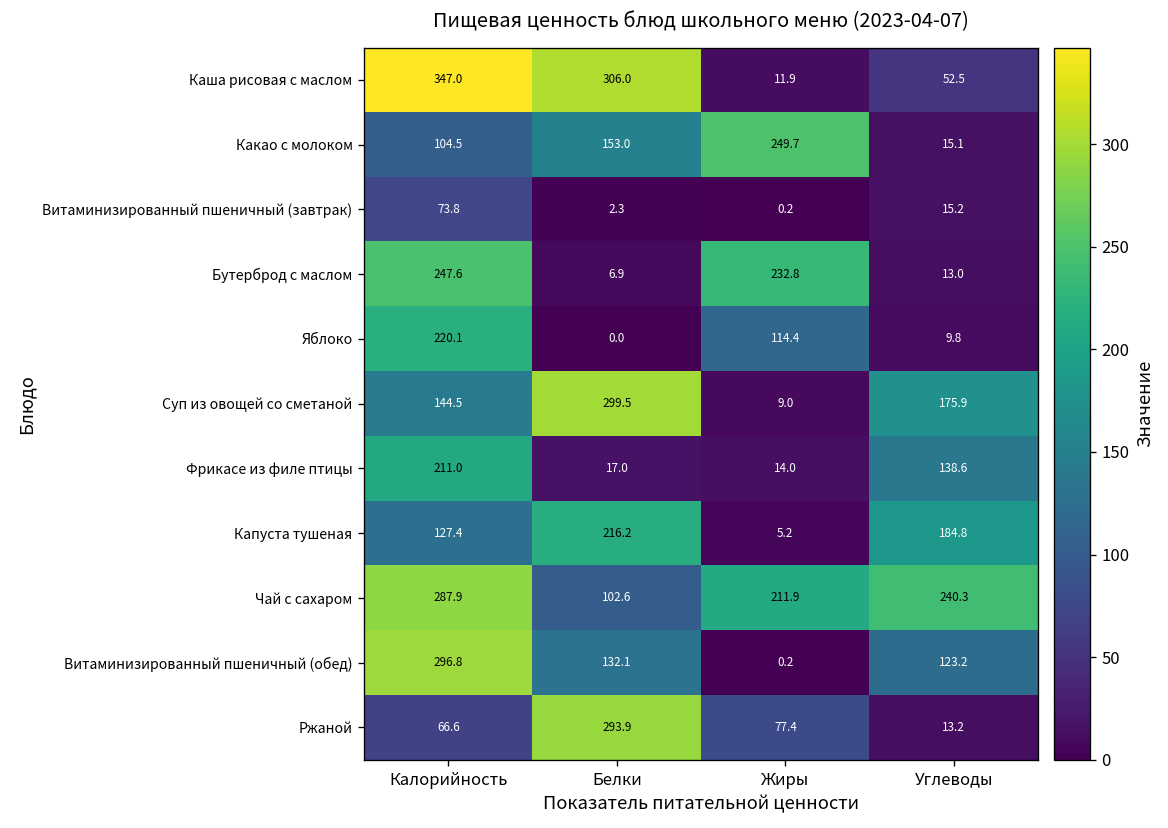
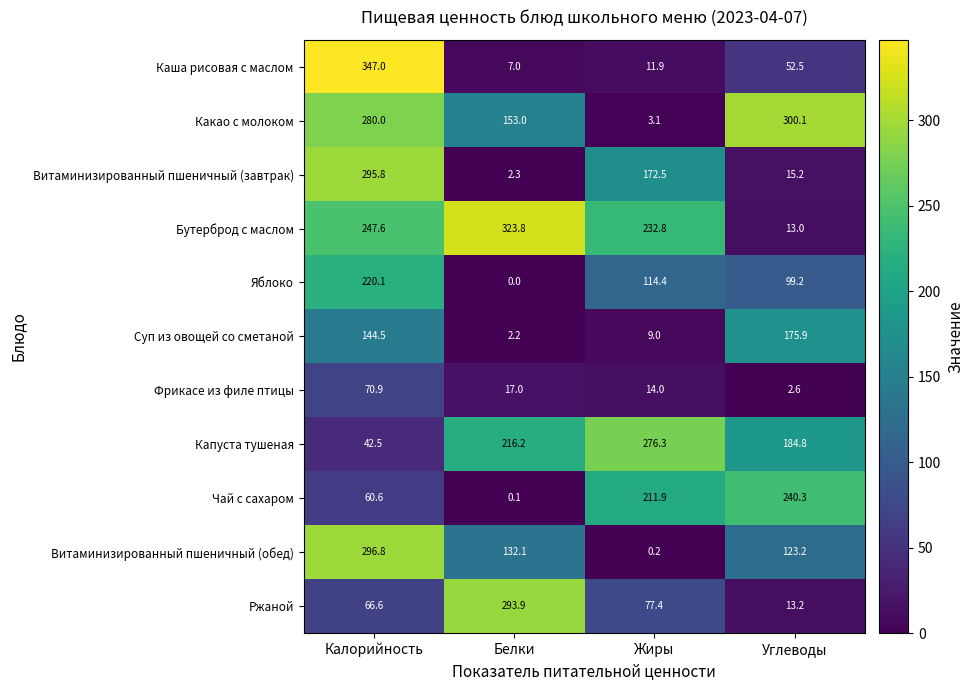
Каша рисовая с маслом, Белки: 306.0 -> 7.0
Какао с молоком, Калорийность: 104.5 -> 280.0
Какао с молоком, Жиры: 249.7 -> 3.1
Какао с молоком, Углеводы: 15.1 -> 300.1
Витаминизированный пшеничный (завтрак), Калорийность: 73.8 -> 295.8
Витаминизированный пшеничный (завтрак), Жиры: 0.2 -> 172.5
Бутерброд с маслом, Белки: 6.9 -> 323.8
Яблоко, Углеводы: 9.8 -> 99.2
Суп из овощей со сметаной, Белки: 299.5 -> 2.2
Фрикасе из филе птицы, Калорийность: 211.0 -> 70.9
Фрикасе из филе птицы, Углеводы: 138.6 -> 2.6
Капуста тушеная, Калорийность: 127.4 -> 42.5
Капуста тушеная, Жиры: 5.2 -> 276.3
Чай с сахаром, Калорийность: 287.9 -> 60.6
Чай с сахаром, Белки: 102.6 -> 0.1
